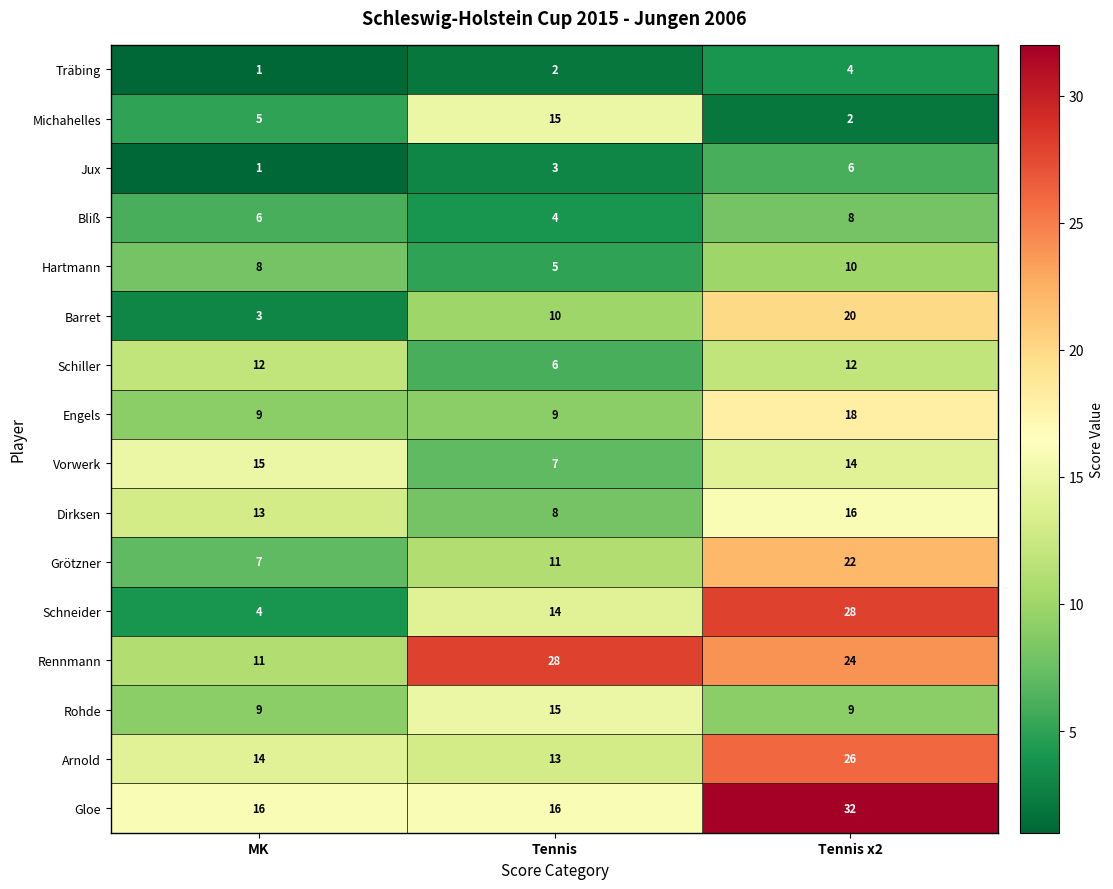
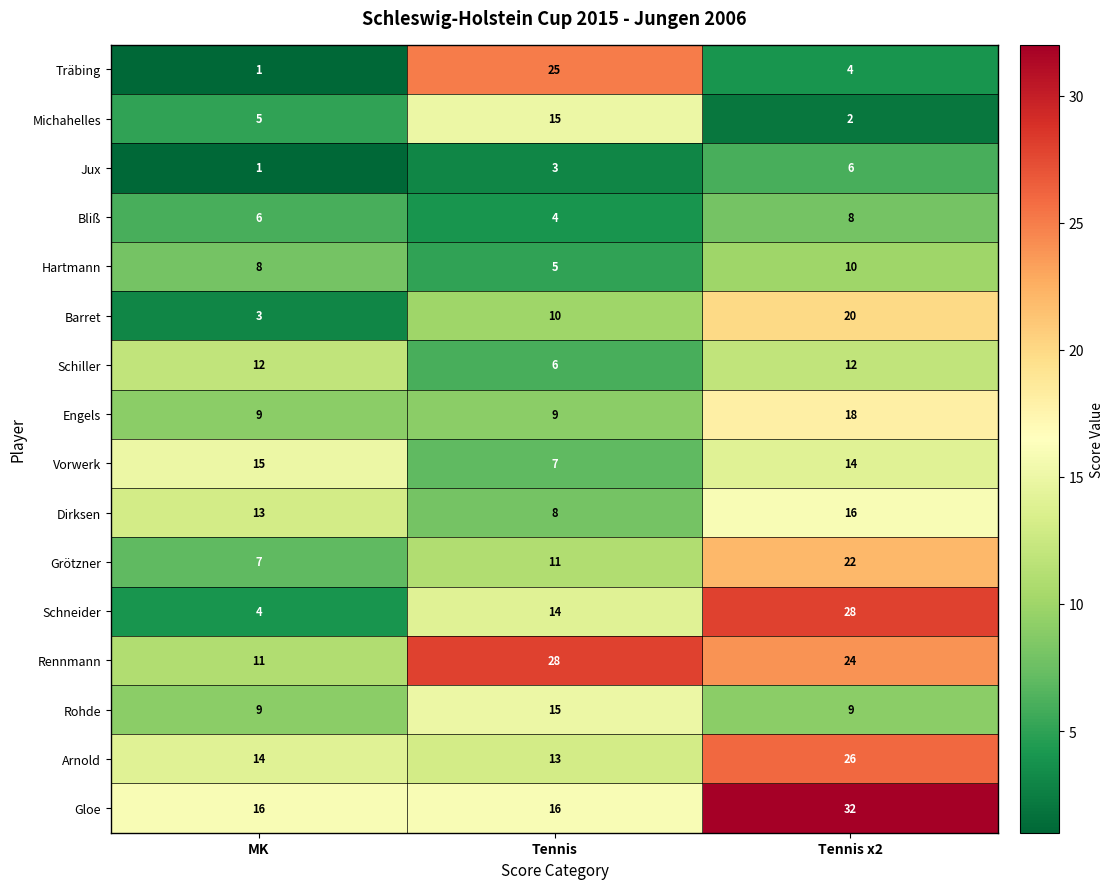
Träbing, Tennis: 2 -> 25
